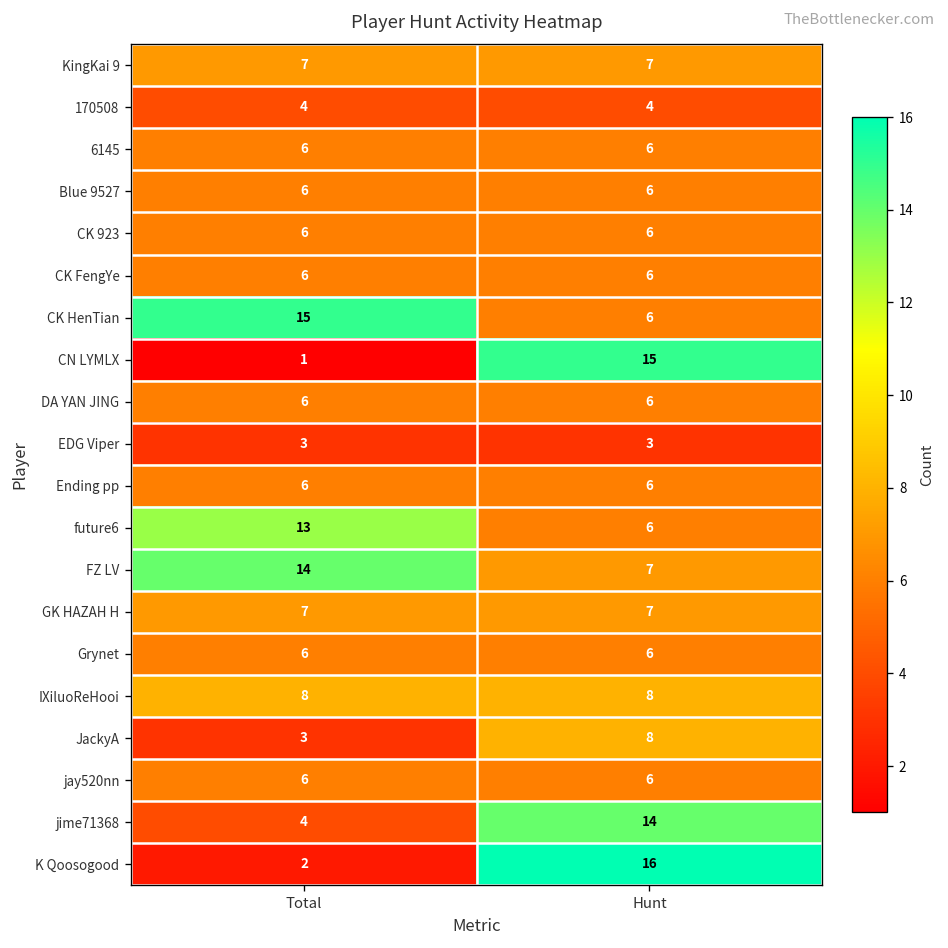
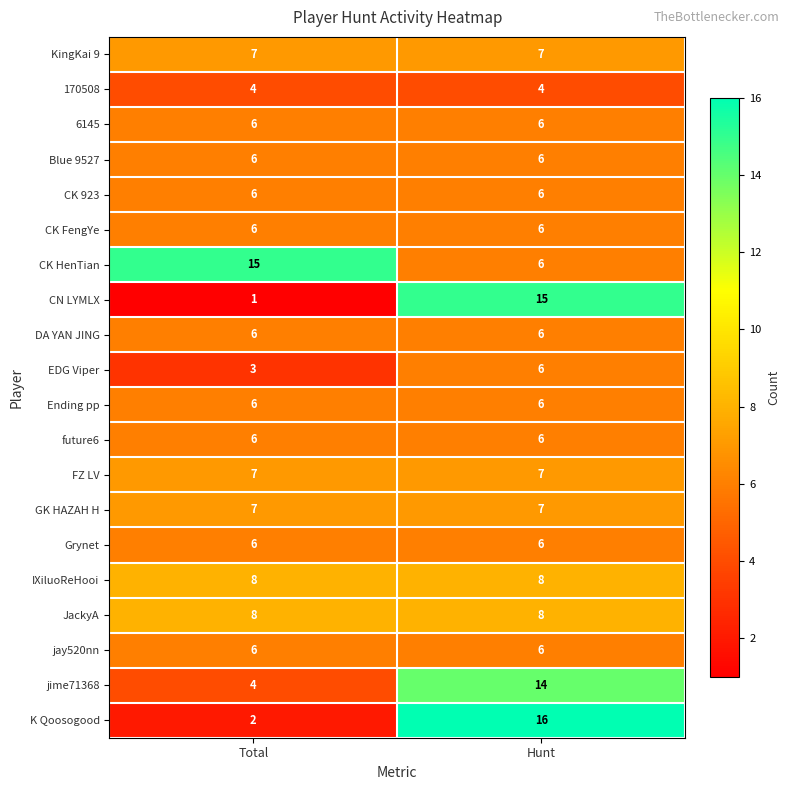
EDG Viper, Hunt: 3 -> 6
future6, Total: 13 -> 6
FZ LV, Total: 14 -> 7
JackyA, Total: 3 -> 8
